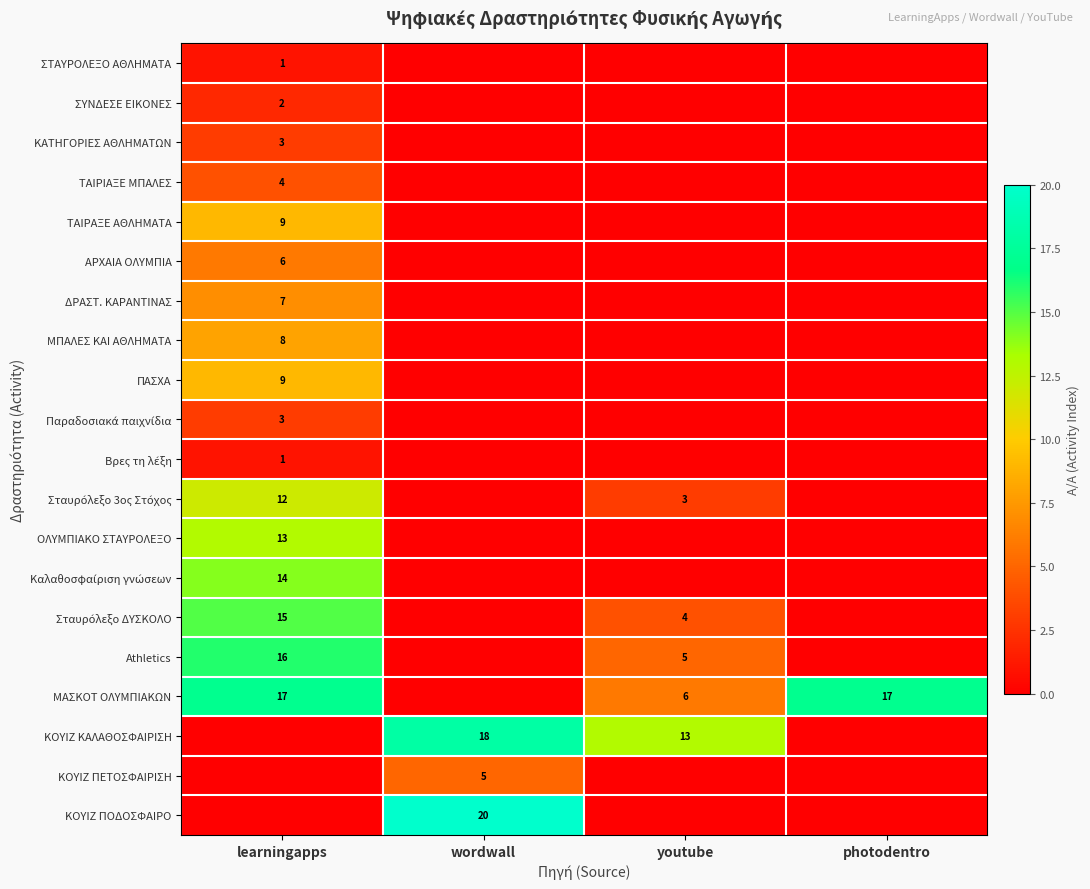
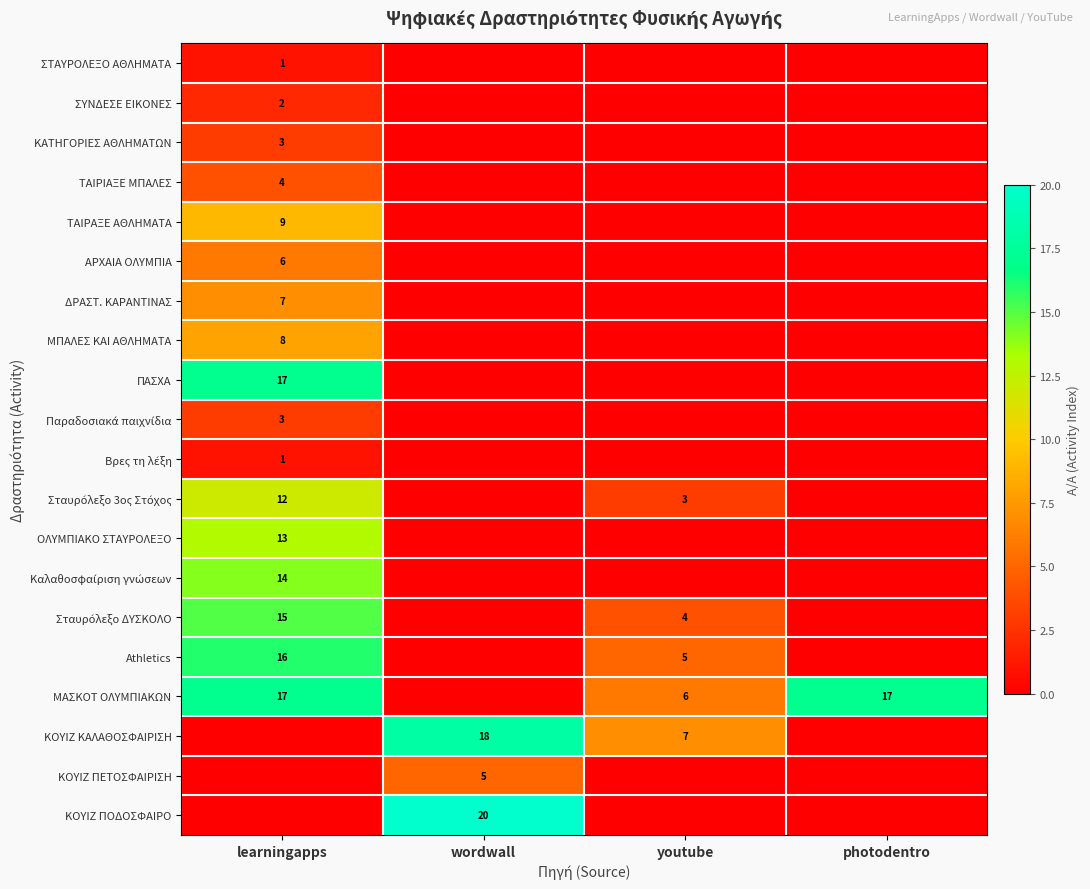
ΠΑΣΧΑ, learningapps: 9 -> 17
ΚΟΥΙΖ ΚΑΛΑΘΟΣΦΑΙΡΙΣΗ, youtube: 13 -> 7
